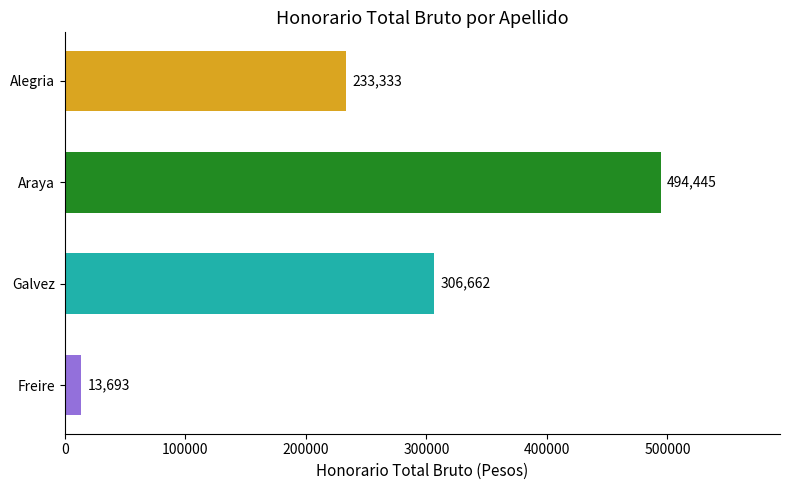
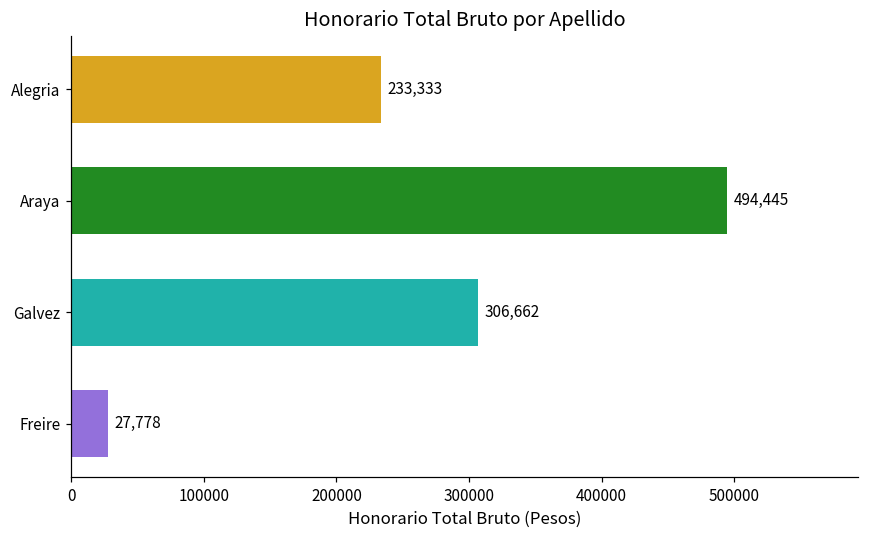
Freire: 13,693 -> 27,778
